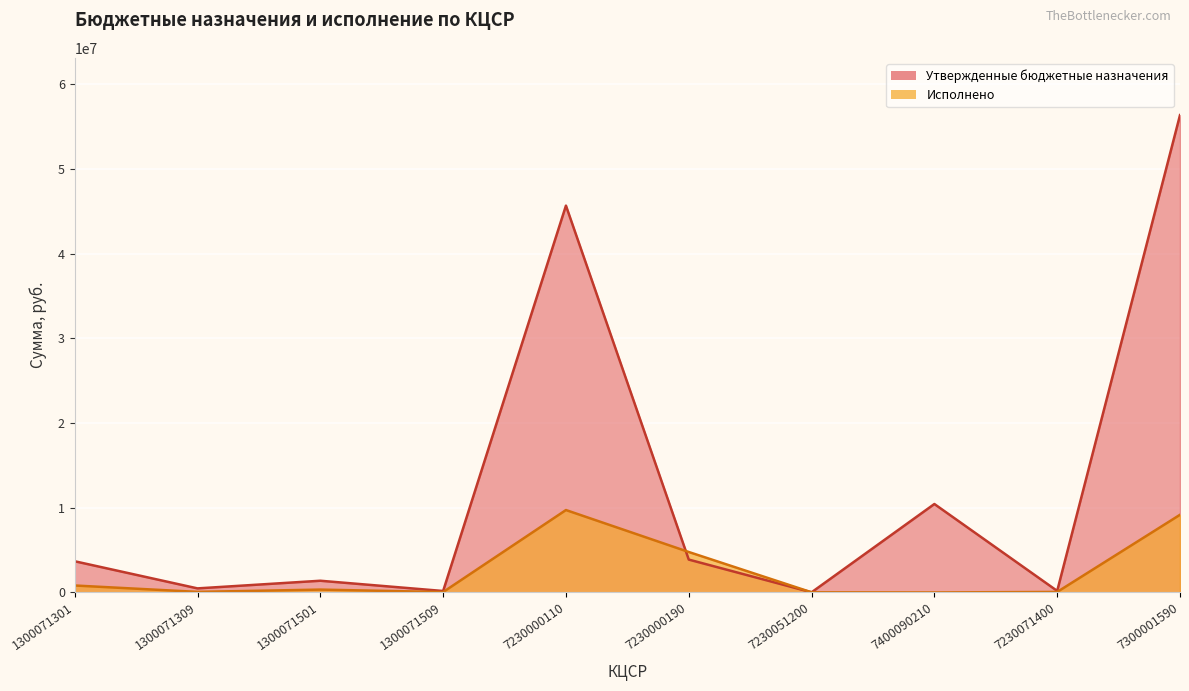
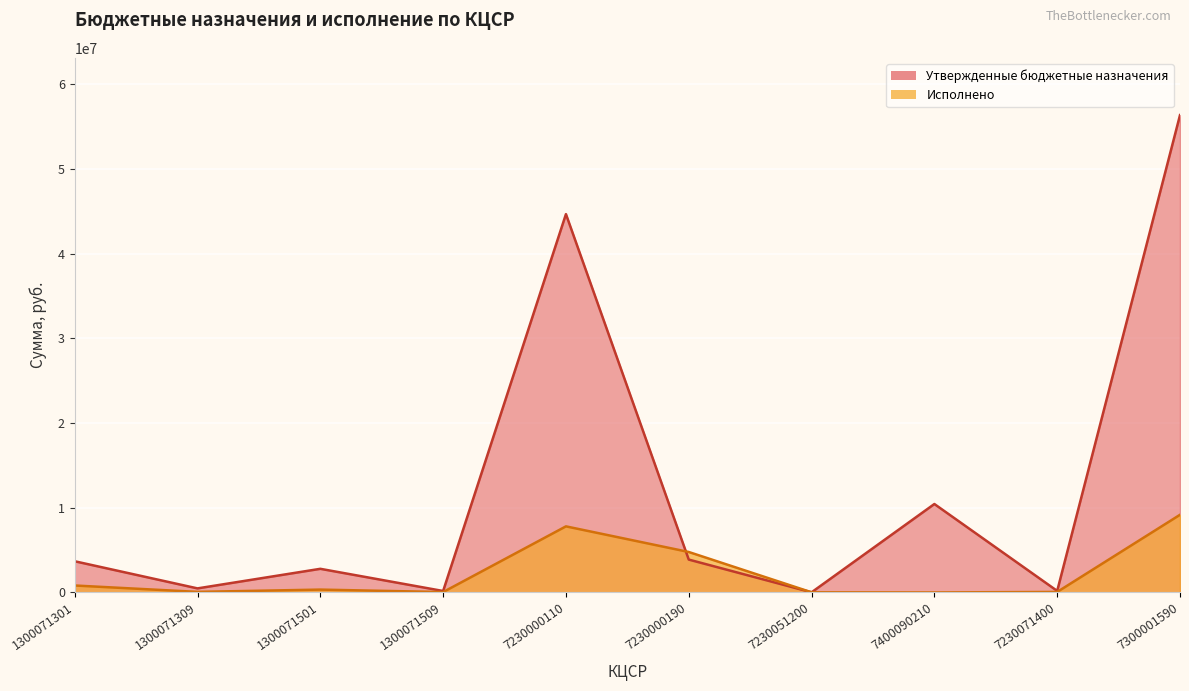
Утвержденные бюджетные назначения, 1300071501: 1000000 -> 3000000
Утвержденные бюджетные назначения, 7230000110: 46000000 -> 45000000
Исполнено, 7230000110: 10000000 -> 8000000
